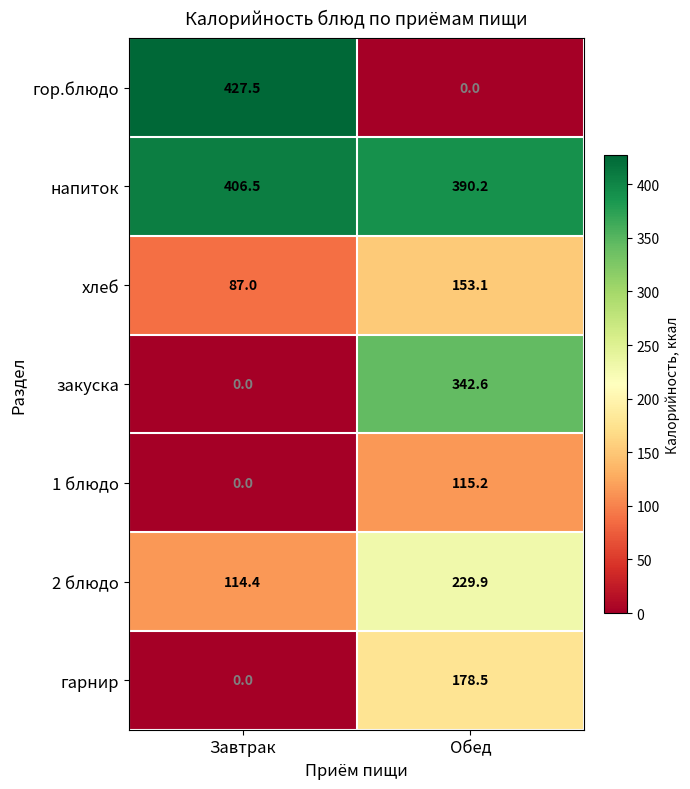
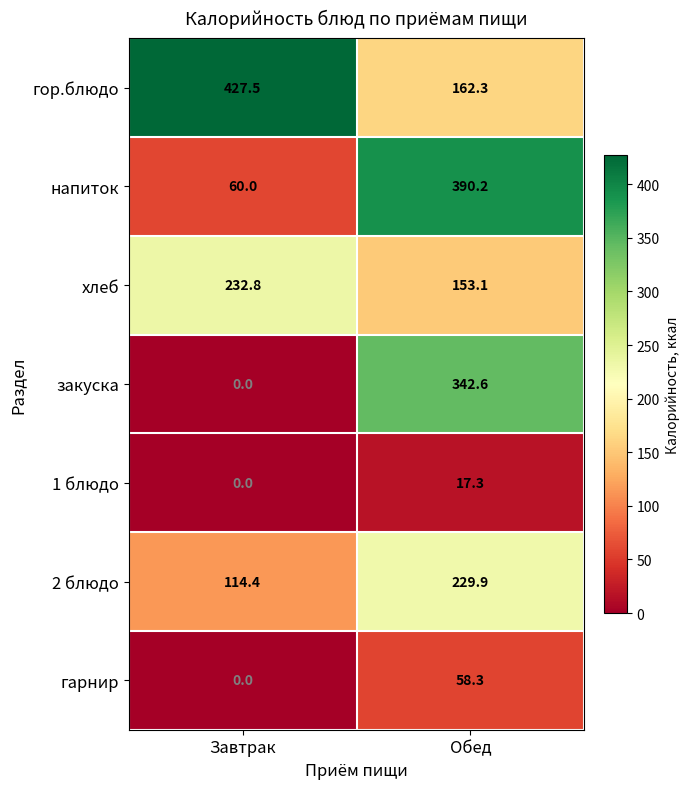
гор.блюдо, Обед: 0.0 -> 162.3
напиток, Завтрак: 406.5 -> 60.0
хлеб, Завтрак: 87.0 -> 232.8
1 блюдо, Обед: 115.2 -> 17.3
гарнир, Обед: 178.5 -> 58.3
